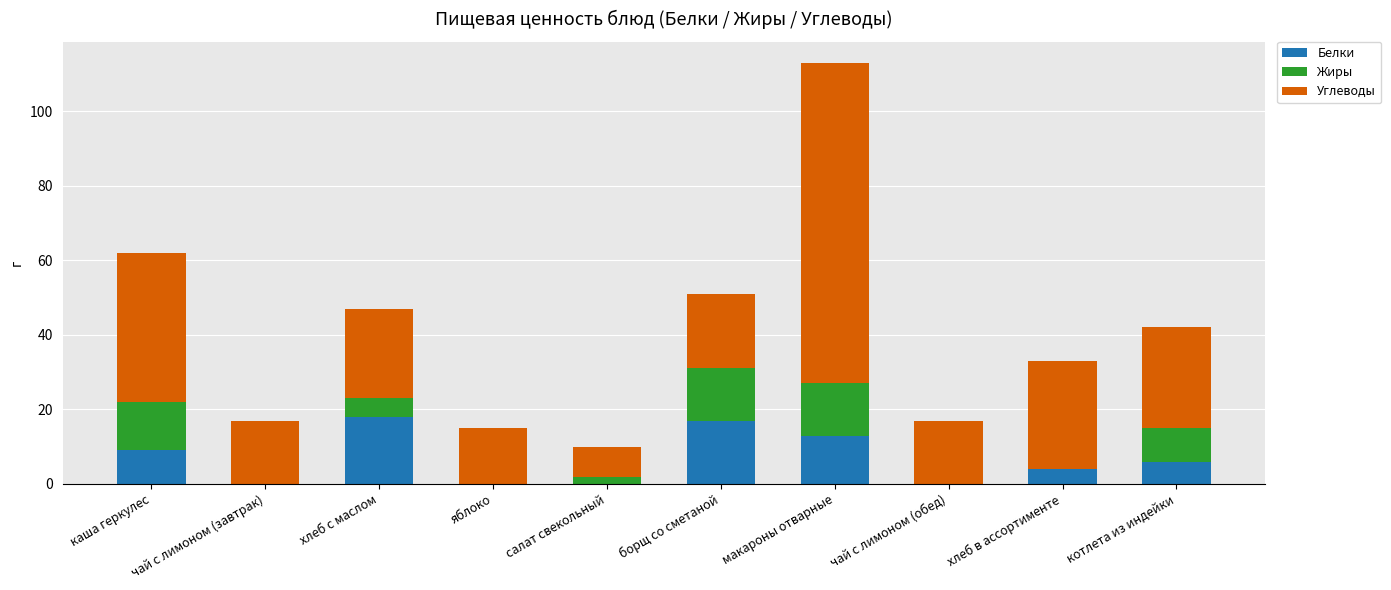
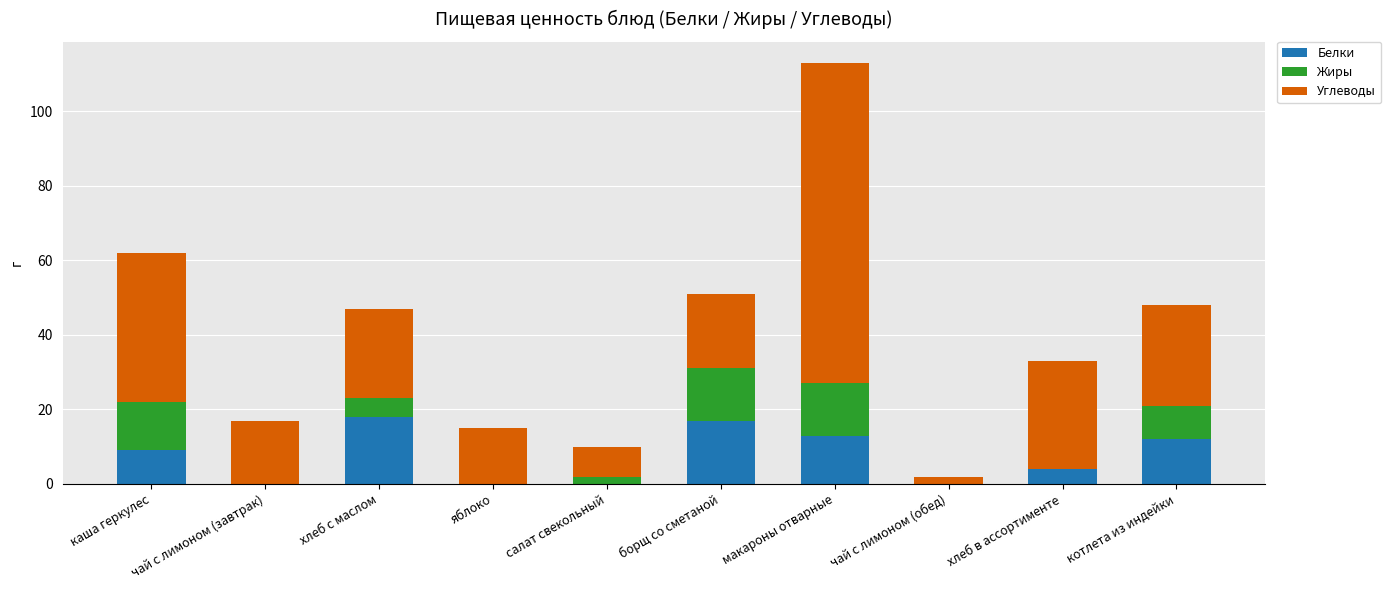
Углеводы, чай с лимоном (обед): 17 -> 2
Белки, котлета из индейки: 6 -> 12
